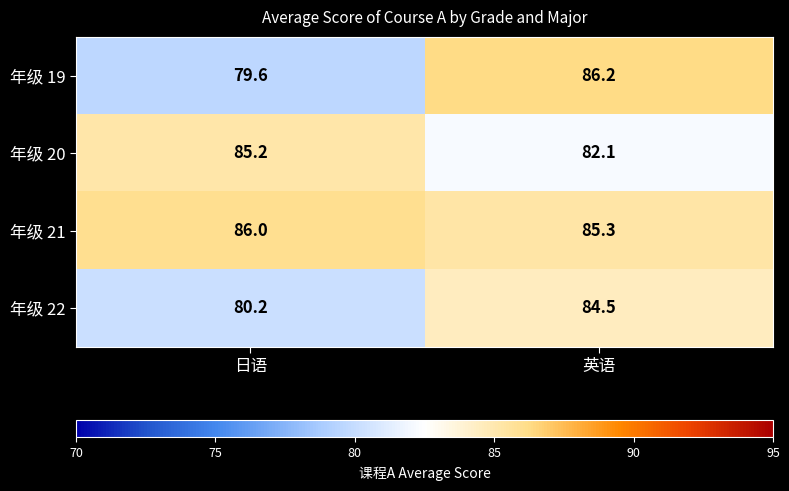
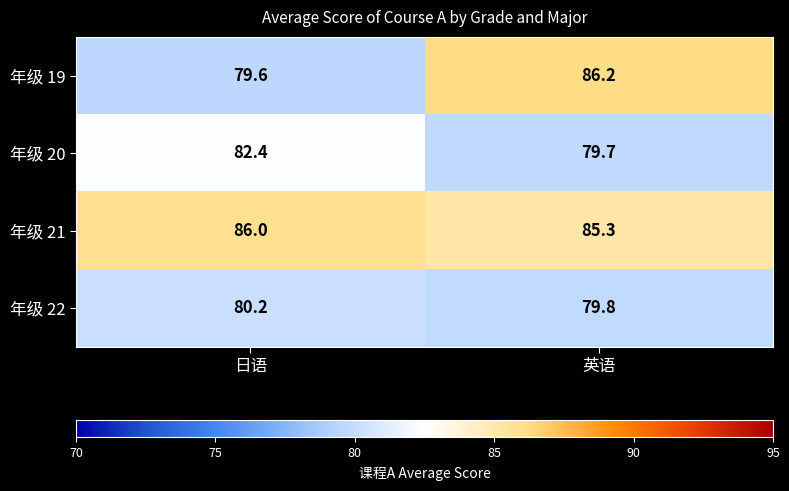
年级 20, 日语: 85.2 -> 82.4
年级 20, 英语: 82.1 -> 79.7
年级 22, 英语: 84.5 -> 79.8
